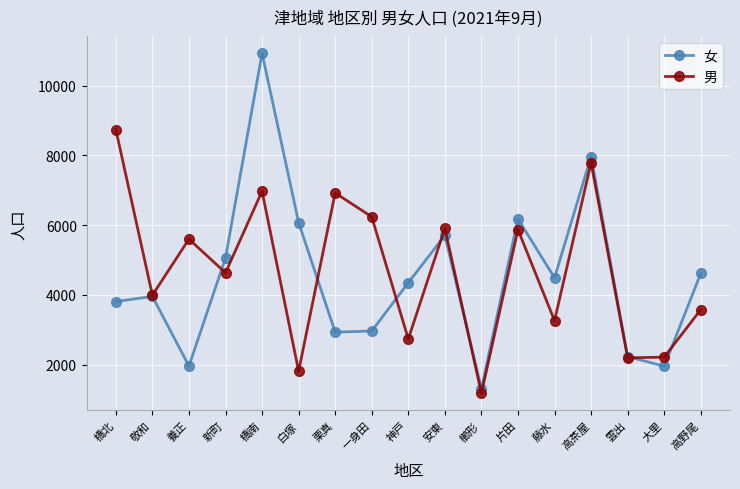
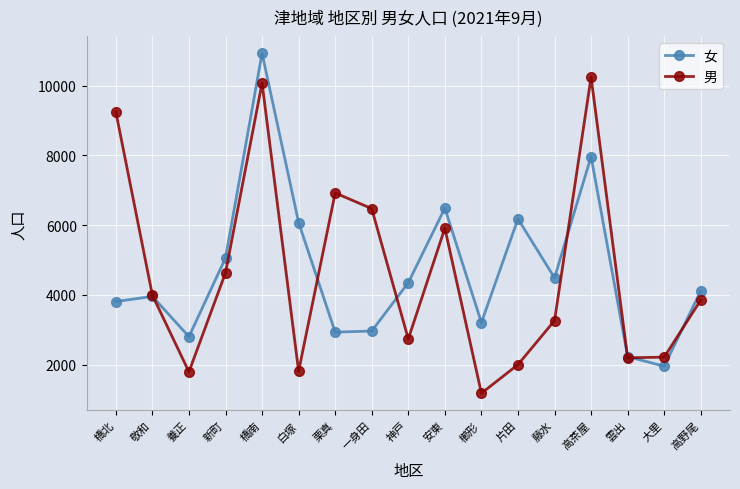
男, 橋北: 8700 -> 9300
女, 養正: 2000 -> 2800
男, 養正: 5600 -> 1800
男, 橋南: 7000 -> 10100
男, 一身田: 6200 -> 6500
女, 安東: 5700 -> 6500
女, 櫛形: 1300 -> 3200
男, 片田: 5900 -> 2000
男, 高茶屋: 7800 -> 10200
女, 高野尾: 4600 -> 4100
男, 高野尾: 3600 -> 3900
